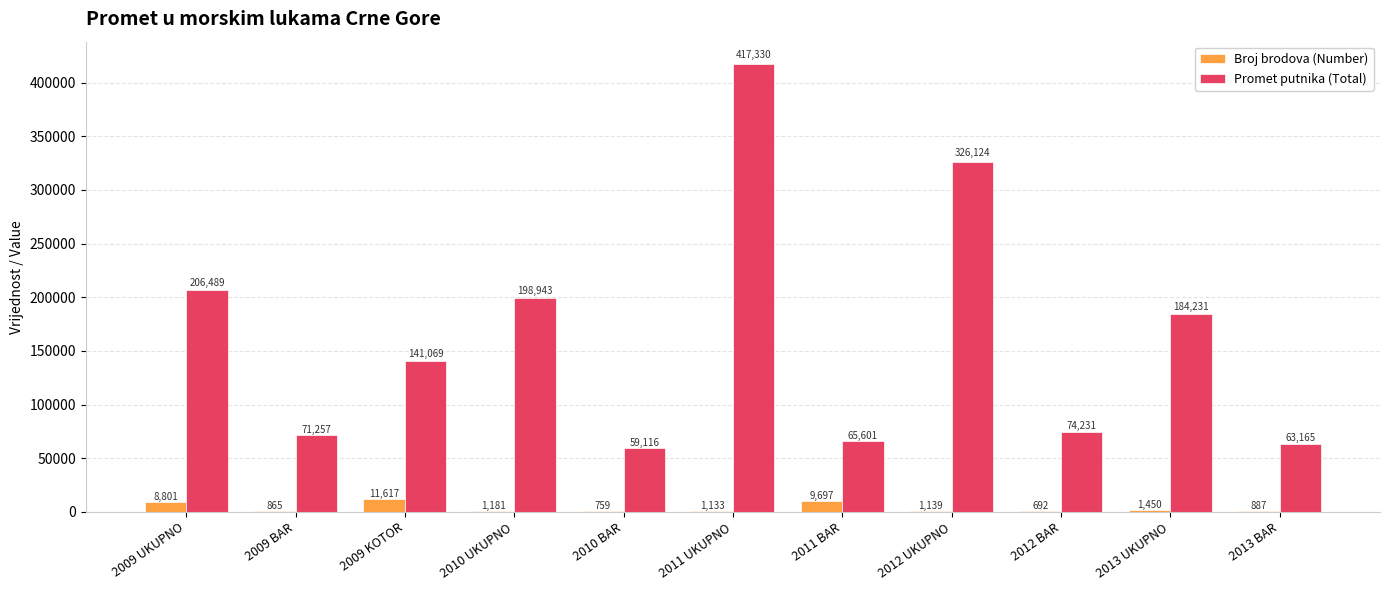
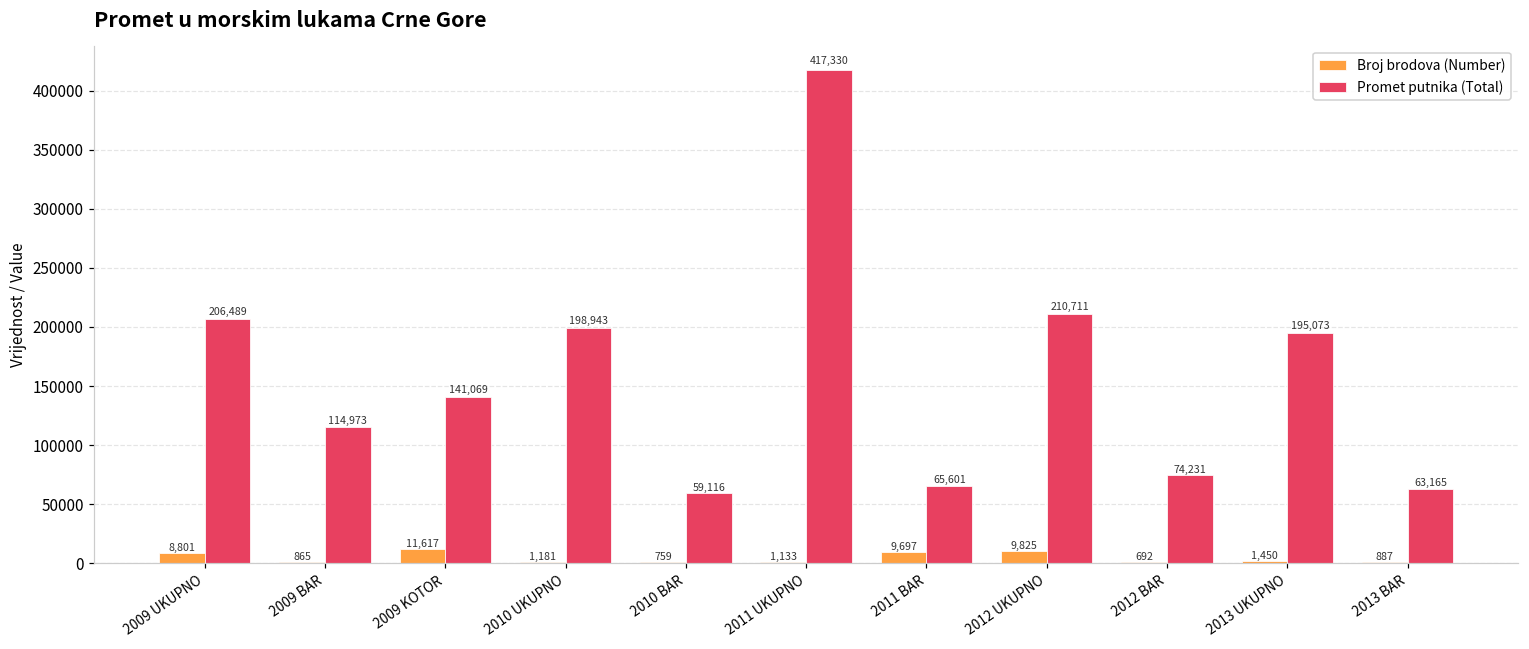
Promet putnika (Total), 2009 BAR: 71,257 -> 114,973
Broj brodova (Number), 2012 UKUPNO: 1,139 -> 9,825
Promet putnika (Total), 2012 UKUPNO: 326,124 -> 210,711
Promet putnika (Total), 2013 UKUPNO: 184,231 -> 195,073
